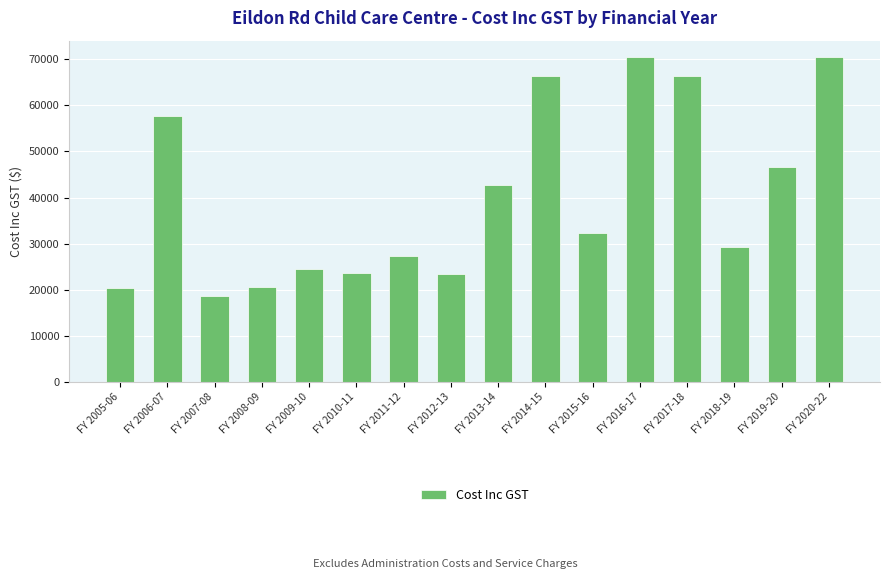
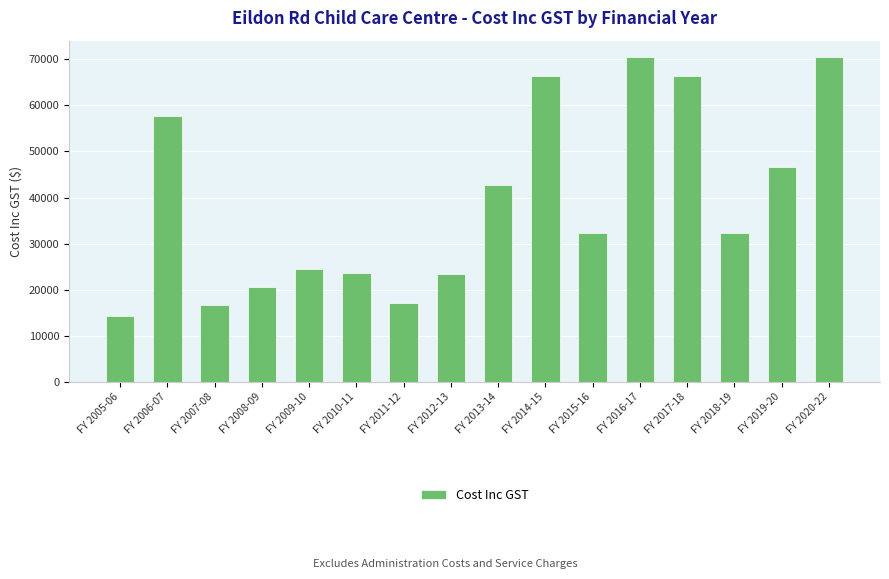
FY 2005-06: 20000 -> 14000
FY 2007-08: 19000 -> 17000
FY 2011-12: 27000 -> 17000
FY 2018-19: 29000 -> 32000
